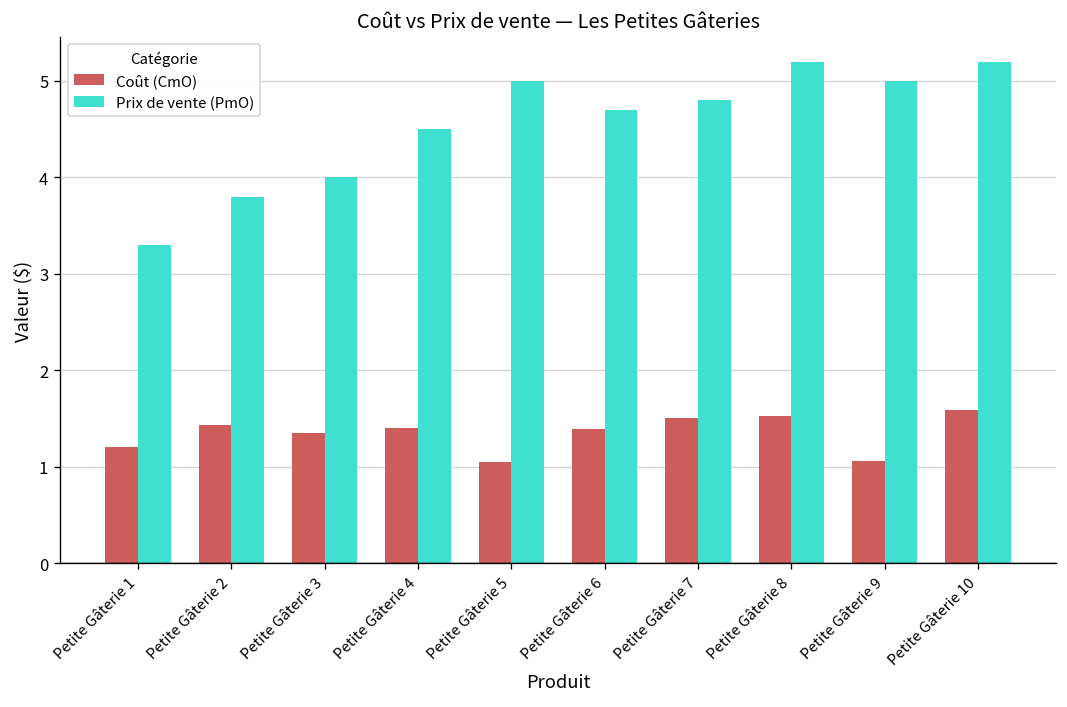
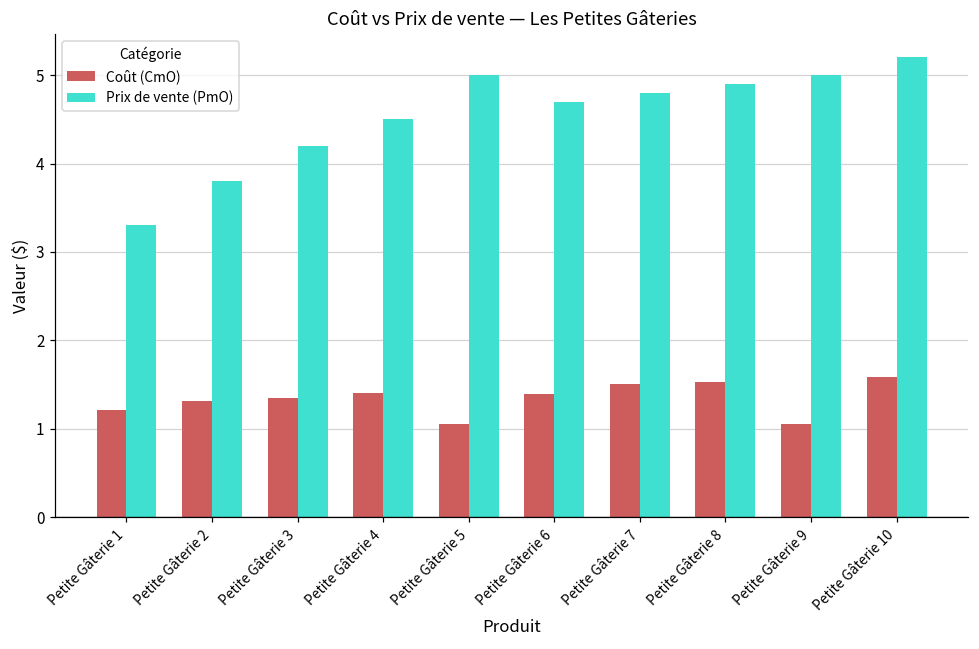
Coût (CmO), Petite Gâterie 2: 1.4 -> 1.3
Prix de vente (PmO), Petite Gâterie 3: 4.0 -> 4.2
Prix de vente (PmO), Petite Gâterie 8: 5.2 -> 4.9
